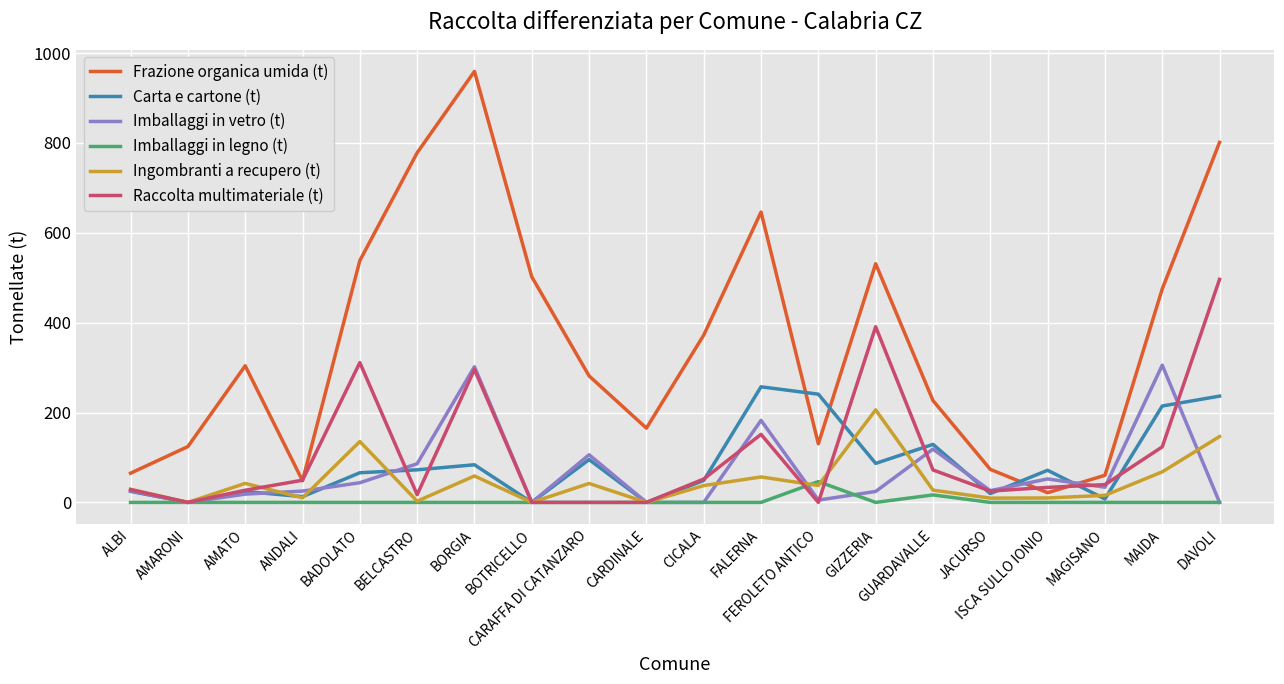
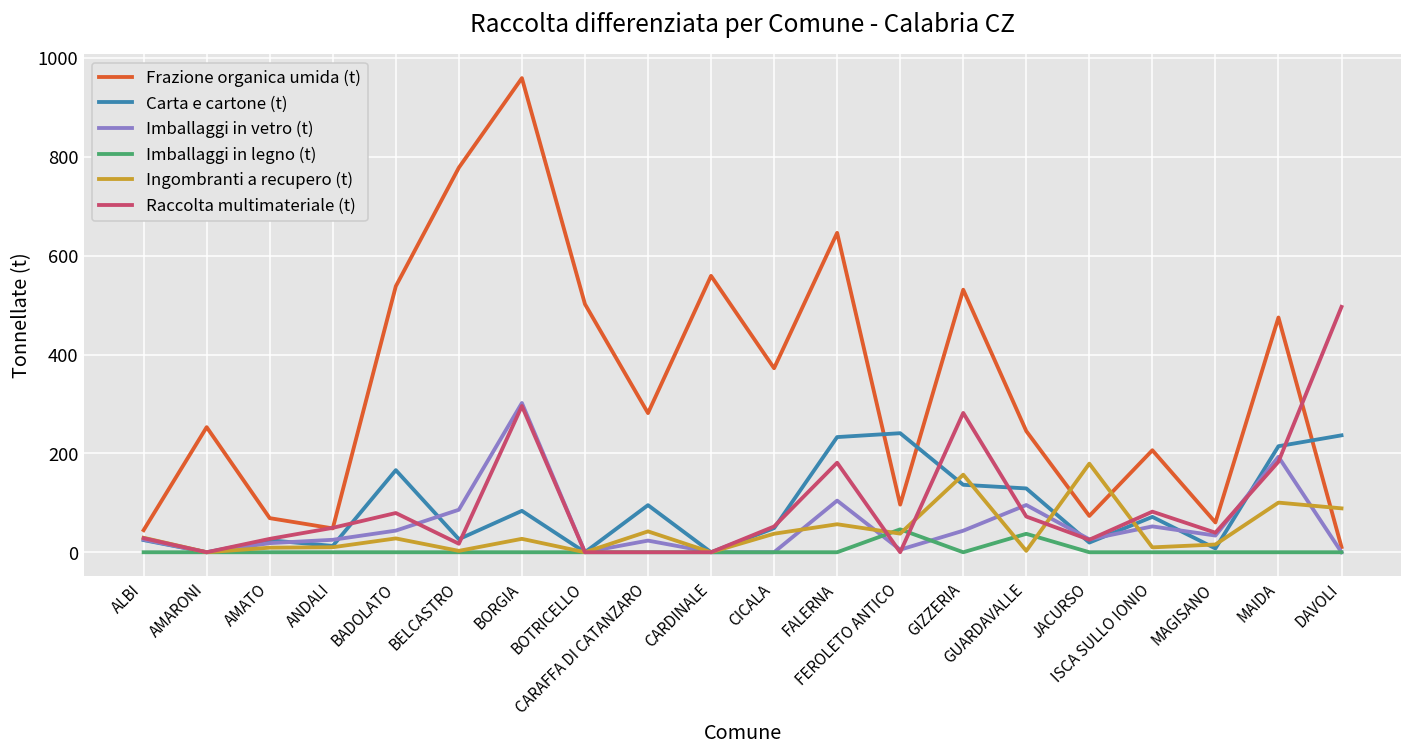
Frazione organica umida (t), ALBI: 70 -> 40
Frazione organica umida (t), AMARONI: 120 -> 250
Frazione organica umida (t), AMATO: 300 -> 70
Ingombranti a recupero (t), AMATO: 40 -> 10
Carta e cartone (t), BADOLATO: 70 -> 170
Ingombranti a recupero (t), BADOLATO: 140 -> 30
Raccolta multimateriale (t), BADOLATO: 310 -> 80
Carta e cartone (t), BELCASTRO: 70 -> 30
Ingombranti a recupero (t), BORGIA: 60 -> 30
Imballaggi in vetro (t), CARAFFA DI CATANZARO: 110 -> 20
Frazione organica umida (t), CARDINALE: 170 -> 560
Carta e cartone (t), FALERNA: 260 -> 230
Imballaggi in vetro (t), FALERNA: 180 -> 100
Raccolta multimateriale (t), FALERNA: 150 -> 180
Frazione organica umida (t), FEROLETO ANTICO: 130 -> 100
Carta e cartone (t), GIZZERIA: 90 -> 140
Imballaggi in vetro (t), GIZZERIA: 20 -> 40
Ingombranti a recupero (t), GIZZERIA: 210 -> 160
Raccolta multimateriale (t), GIZZERIA: 390 -> 280
Frazione organica umida (t), GUARDAVALLE: 230 -> 250
Imballaggi in vetro (t), GUARDAVALLE: 120 -> 100
Imballaggi in legno (t), GUARDAVALLE: 20 -> 40
Ingombranti a recupero (t), GUARDAVALLE: 30 -> 0
Ingombranti a recupero (t), JACURSO: 10 -> 180
Frazione organica umida (t), ISCA SULLO IONIO: 20 -> 210
Raccolta multimateriale (t), ISCA SULLO IONIO: 30 -> 80
Imballaggi in vetro (t), MAIDA: 310 -> 190
Ingombranti a recupero (t), MAIDA: 70 -> 100
Raccolta multimateriale (t), MAIDA: 120 -> 180
Frazione organica umida (t), DAVOLI: 800 -> 10
Ingombranti a recupero (t), DAVOLI: 150 -> 90
